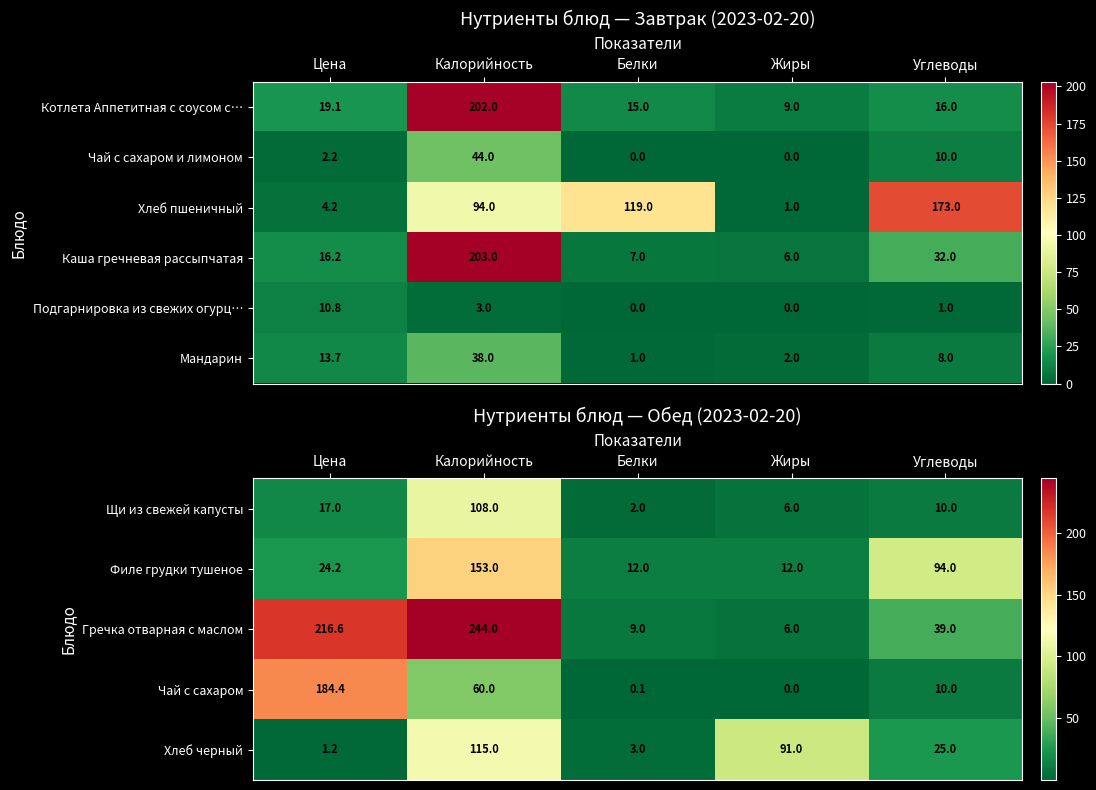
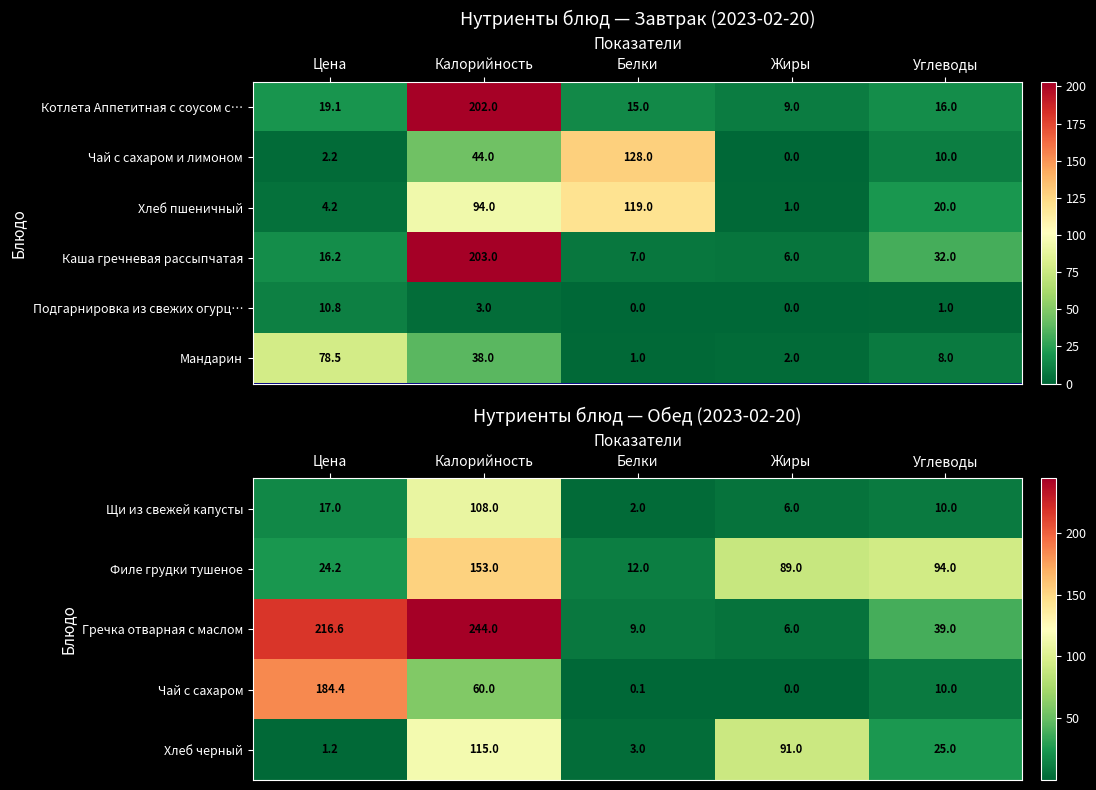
Нутриенты блюд — Завтрак (2023-02-20), Чай с сахаром и лимоном, Белки: 0.0 -> 128.0
Нутриенты блюд — Завтрак (2023-02-20), Хлеб пшеничный, Углеводы: 173.0 -> 20.0
Нутриенты блюд — Завтрак (2023-02-20), Мандарин, Цена: 13.7 -> 78.5
Нутриенты блюд — Обед (2023-02-20), Филе грудки тушеное, Жиры: 12.0 -> 89.0
